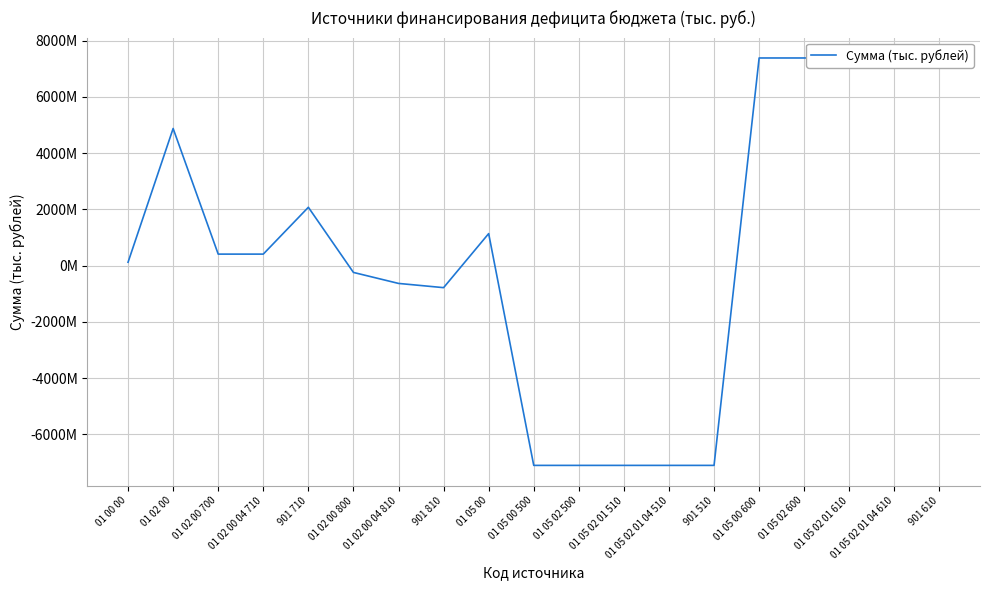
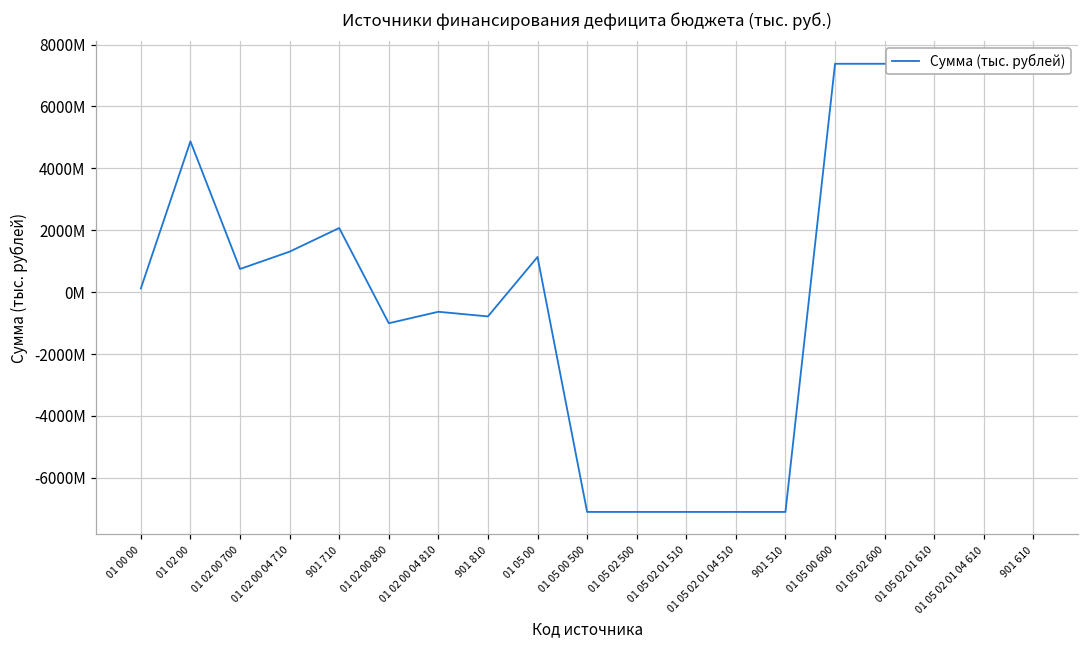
01 02 00 700: 400000000 -> 700000000
01 02 00 04 710: 400000000 -> 1300000000
01 02 00 800: -200000000 -> -1000000000
